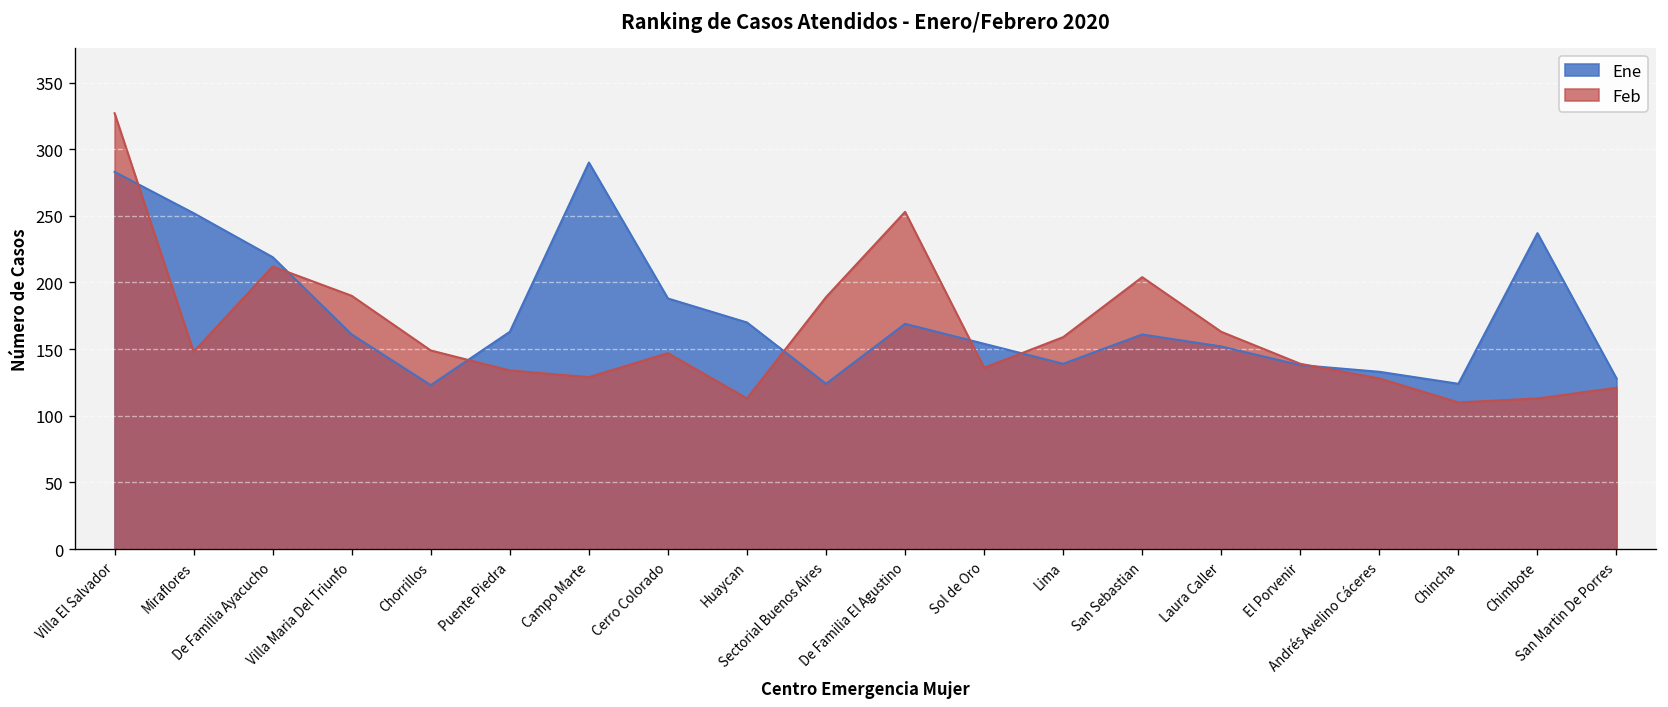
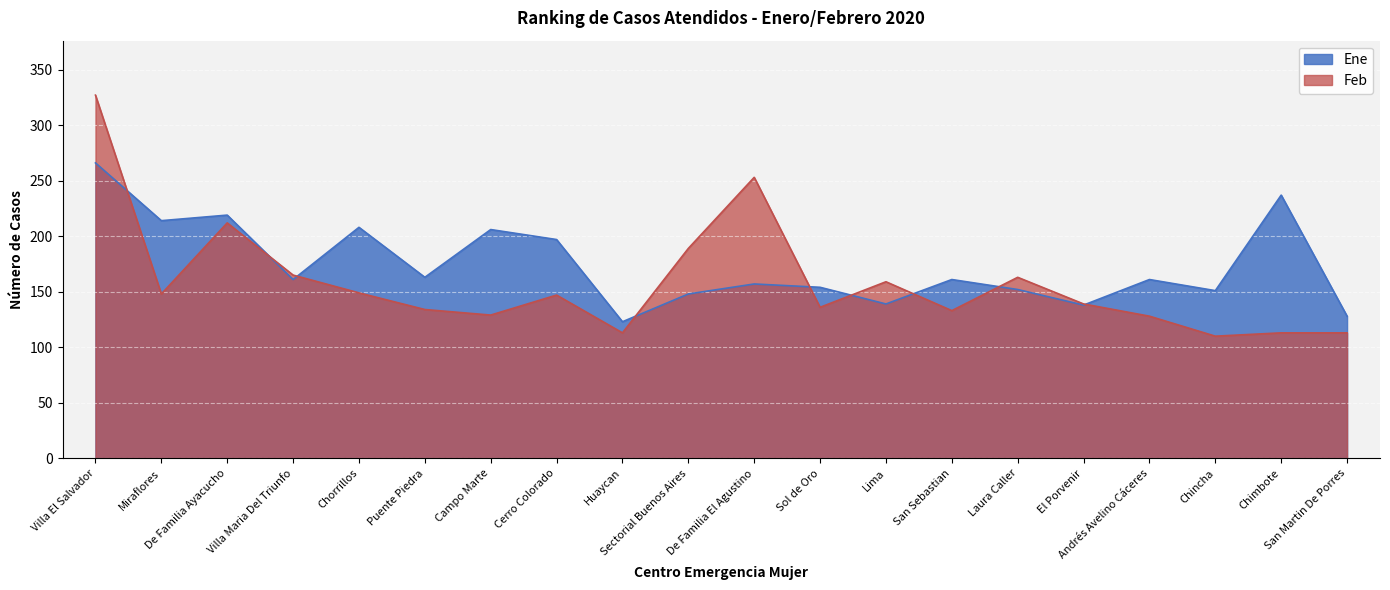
Ene, Villa El Salvador: 283 -> 266
Ene, Miraflores: 252 -> 214
Feb, Villa Maria Del Triunfo: 190 -> 165
Ene, Chorrillos: 123 -> 208
Ene, Campo Marte: 290 -> 206
Ene, Cerro Colorado: 188 -> 197
Ene, Huaycan: 170 -> 123
Ene, Sectorial Buenos Aires: 124 -> 148
Ene, De Familia El Agustino: 169 -> 157
Feb, San Sebastian: 204 -> 133
Ene, Andrés Avelino Cáceres: 133 -> 161
Ene, Chincha: 124 -> 151
Feb, San Martin De Porres: 121 -> 113
